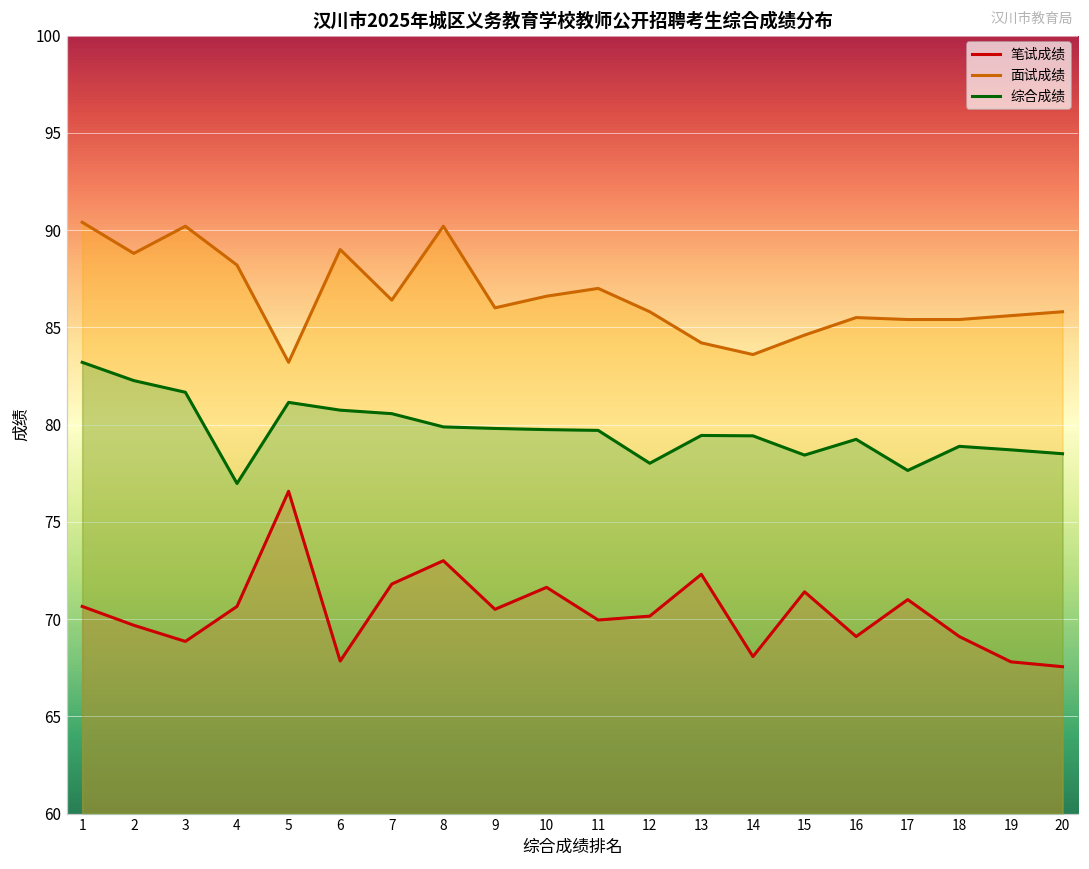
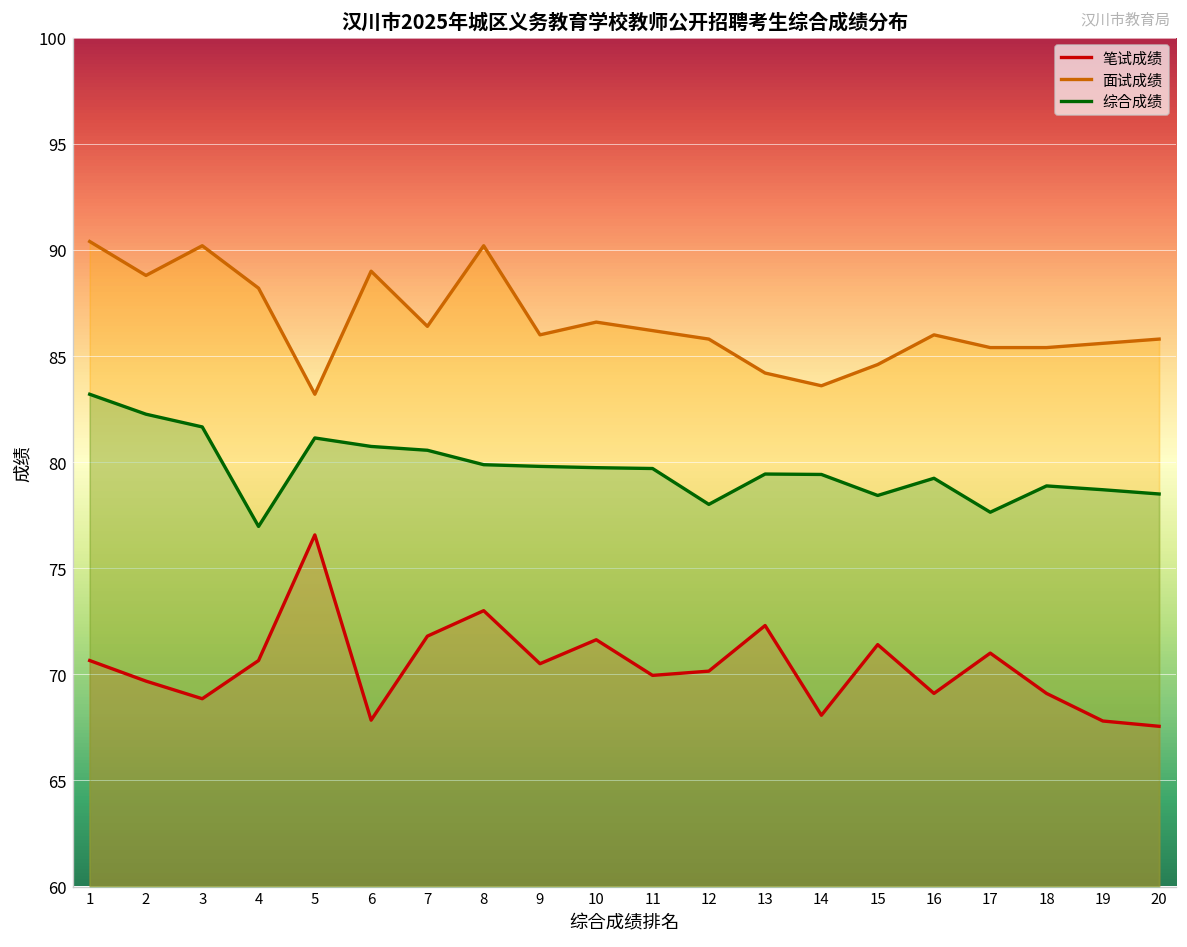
面试成绩, 11: 87.0 -> 86.2
面试成绩, 16: 85.5 -> 86.0
